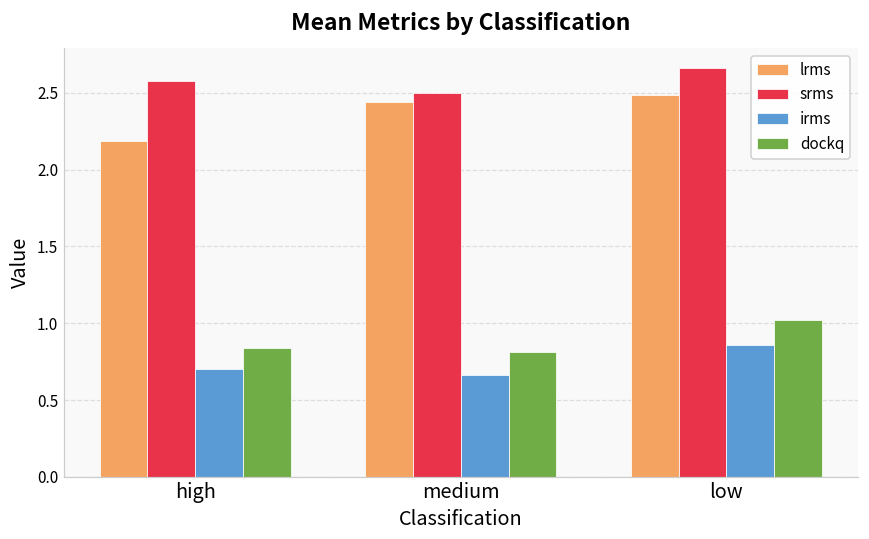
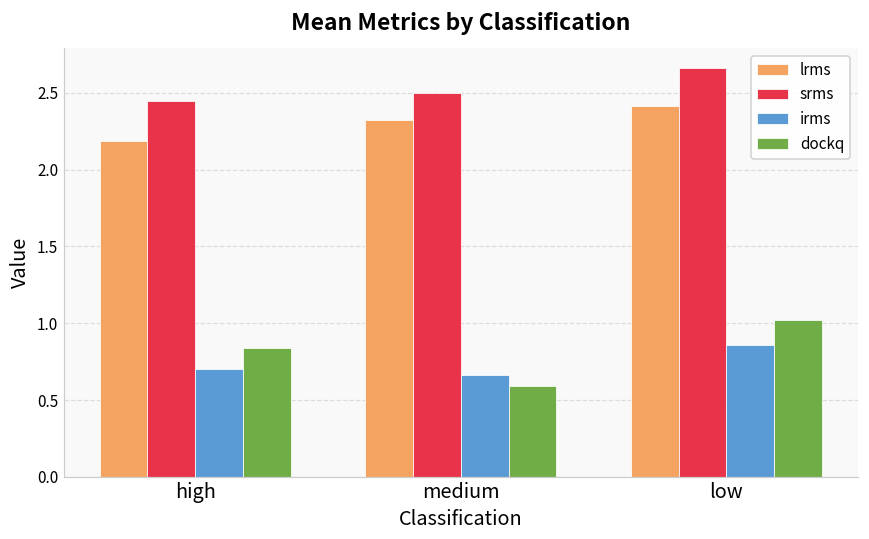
srms, high: 2.58 -> 2.45
lrms, medium: 2.44 -> 2.32
dockq, medium: 0.81 -> 0.59
lrms, low: 2.49 -> 2.42
